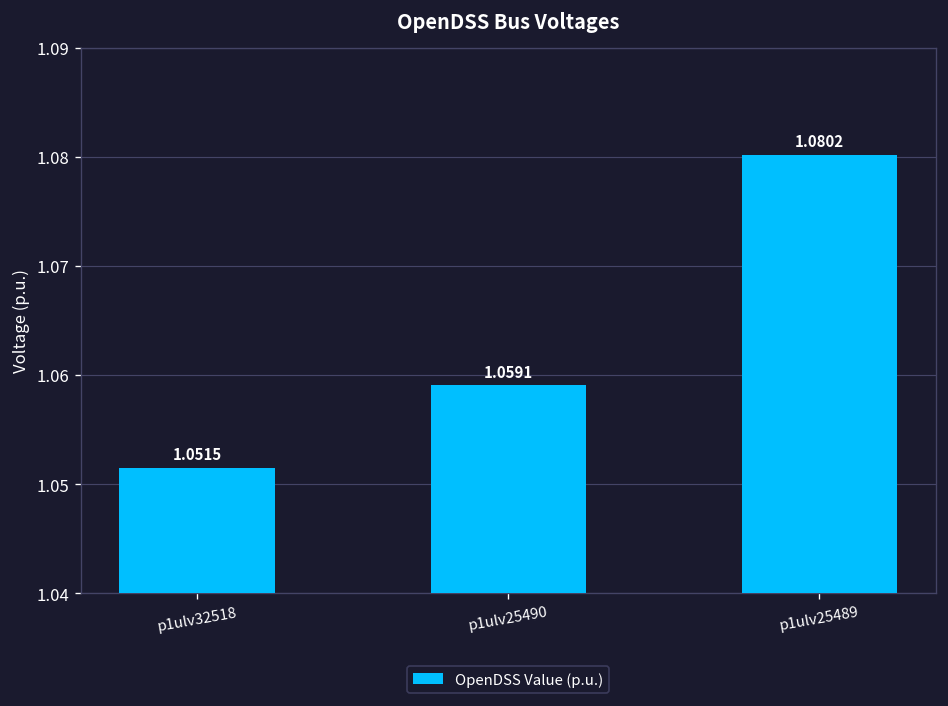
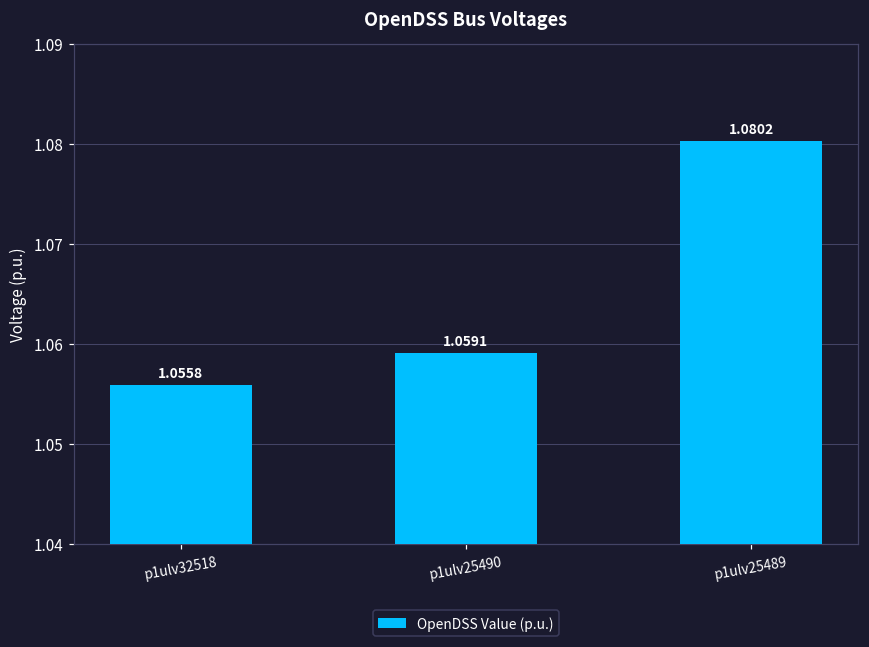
p1ulv32518: 1.0515 -> 1.0558
